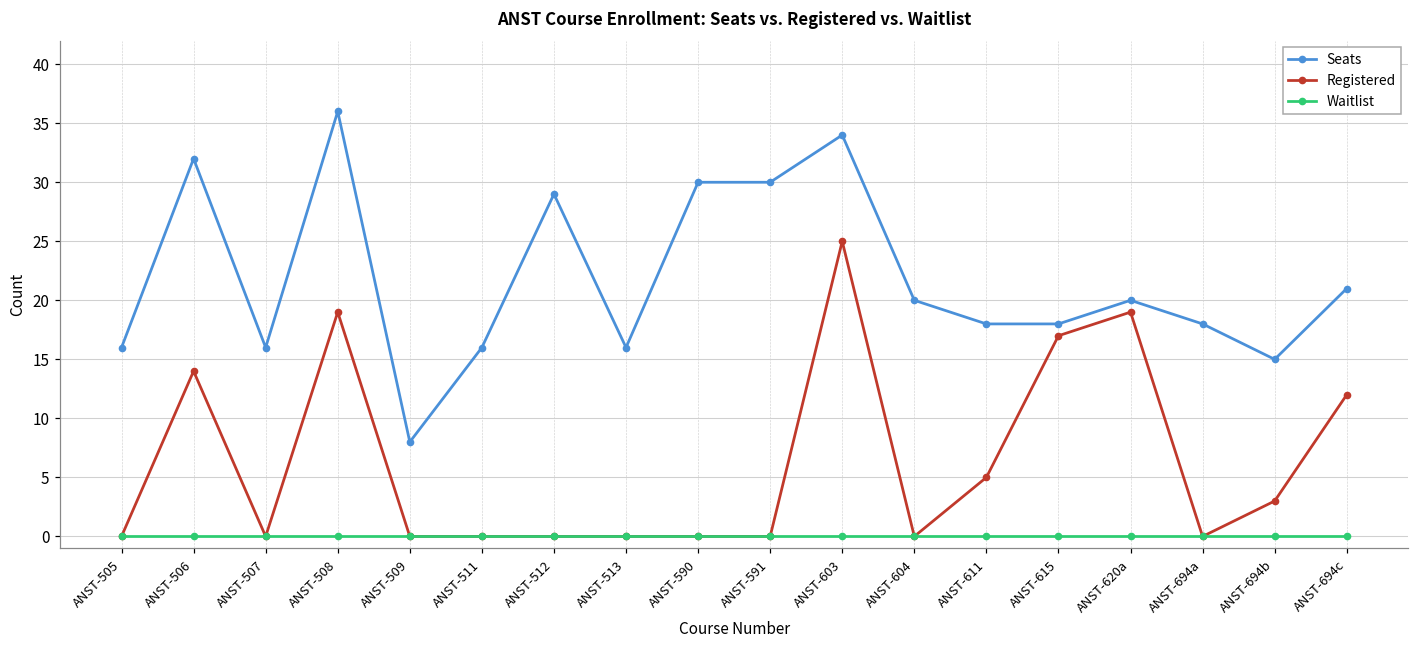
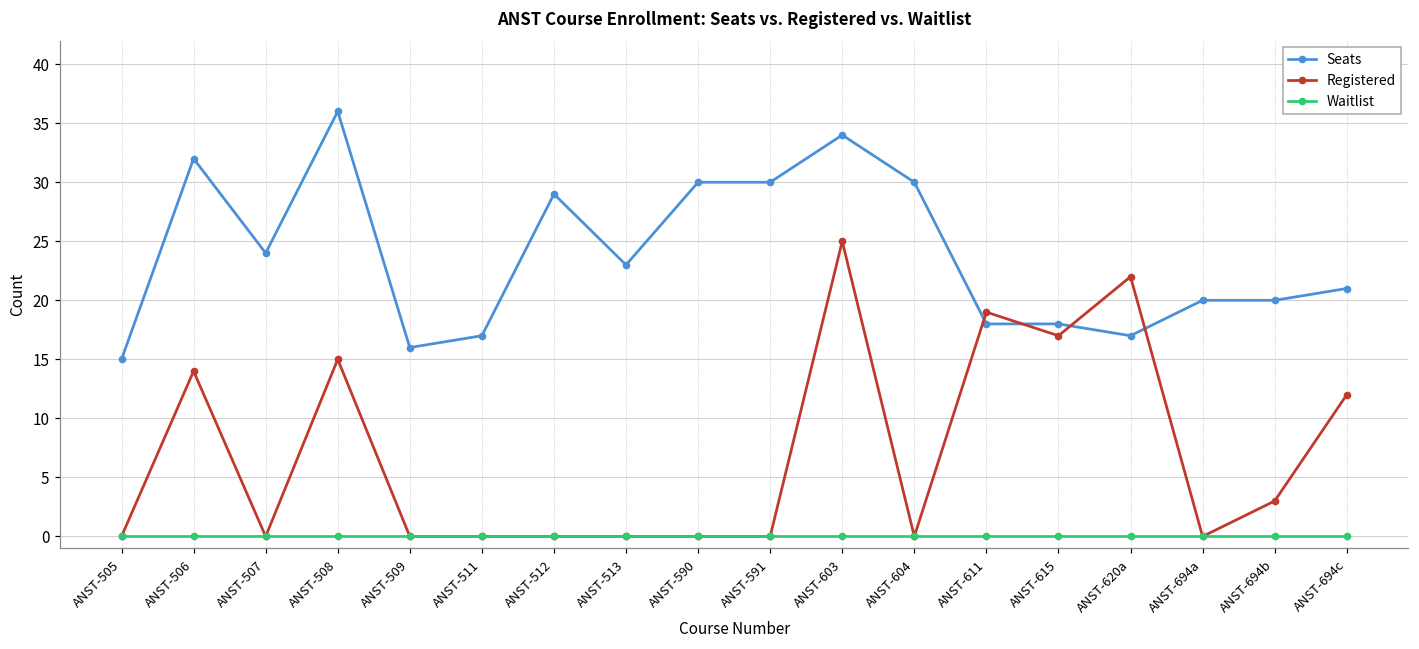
Seats, ANST-505: 16 -> 15
Seats, ANST-507: 16 -> 24
Registered, ANST-508: 19 -> 15
Seats, ANST-509: 8 -> 16
Seats, ANST-511: 16 -> 17
Seats, ANST-513: 16 -> 23
Seats, ANST-604: 20 -> 30
Registered, ANST-611: 5 -> 19
Seats, ANST-620a: 20 -> 17
Registered, ANST-620a: 19 -> 22
Seats, ANST-694a: 18 -> 20
Seats, ANST-694b: 15 -> 20
